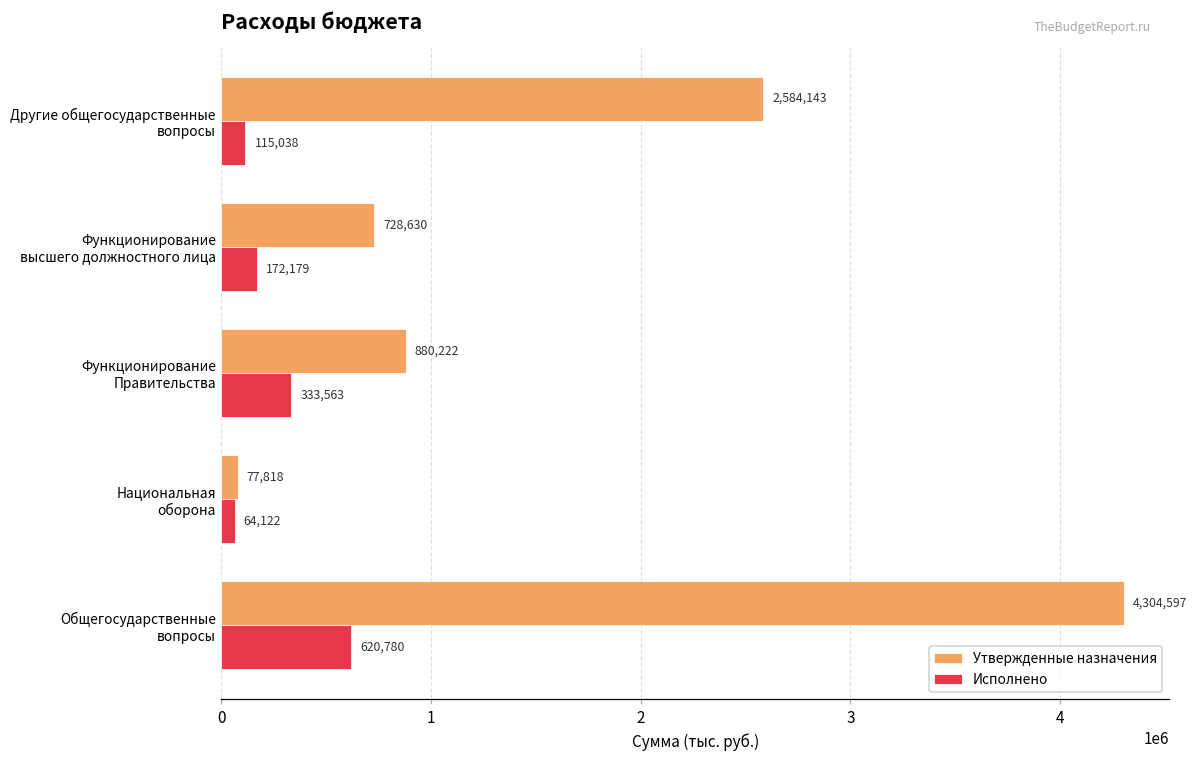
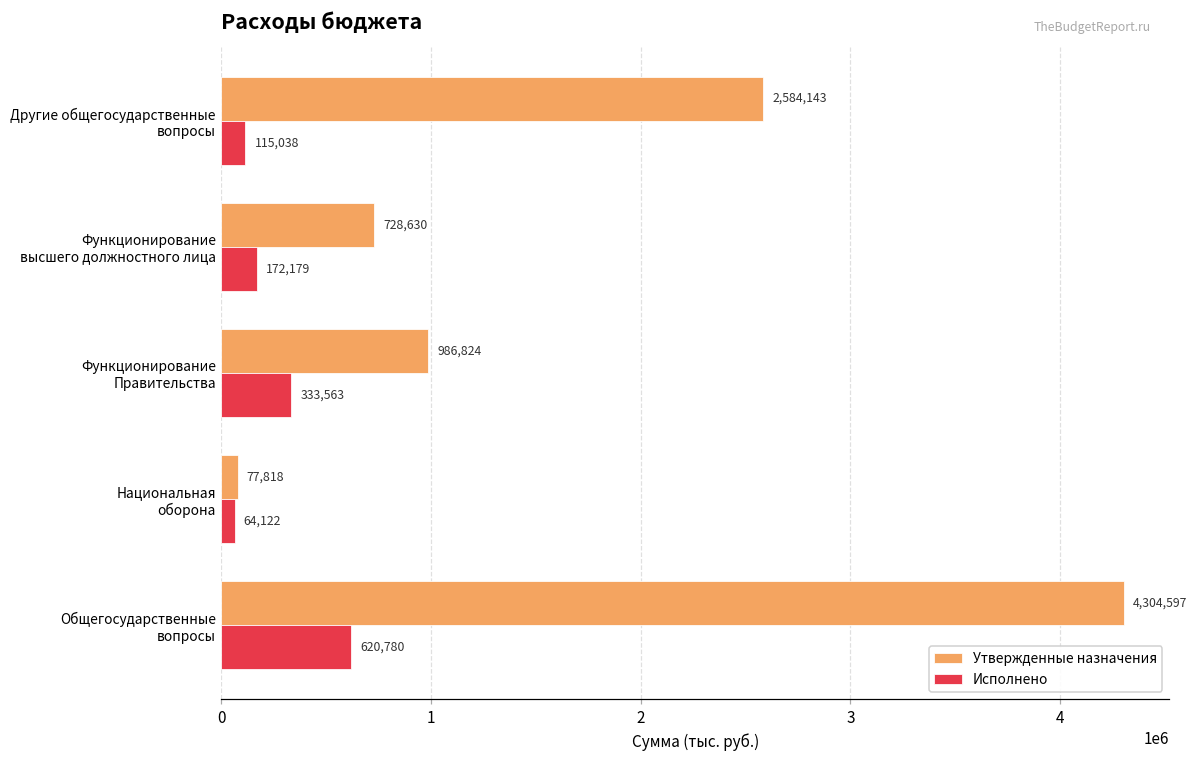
Утвержденные назначения, Функционирование Правительства: 880,222 -> 986,824
